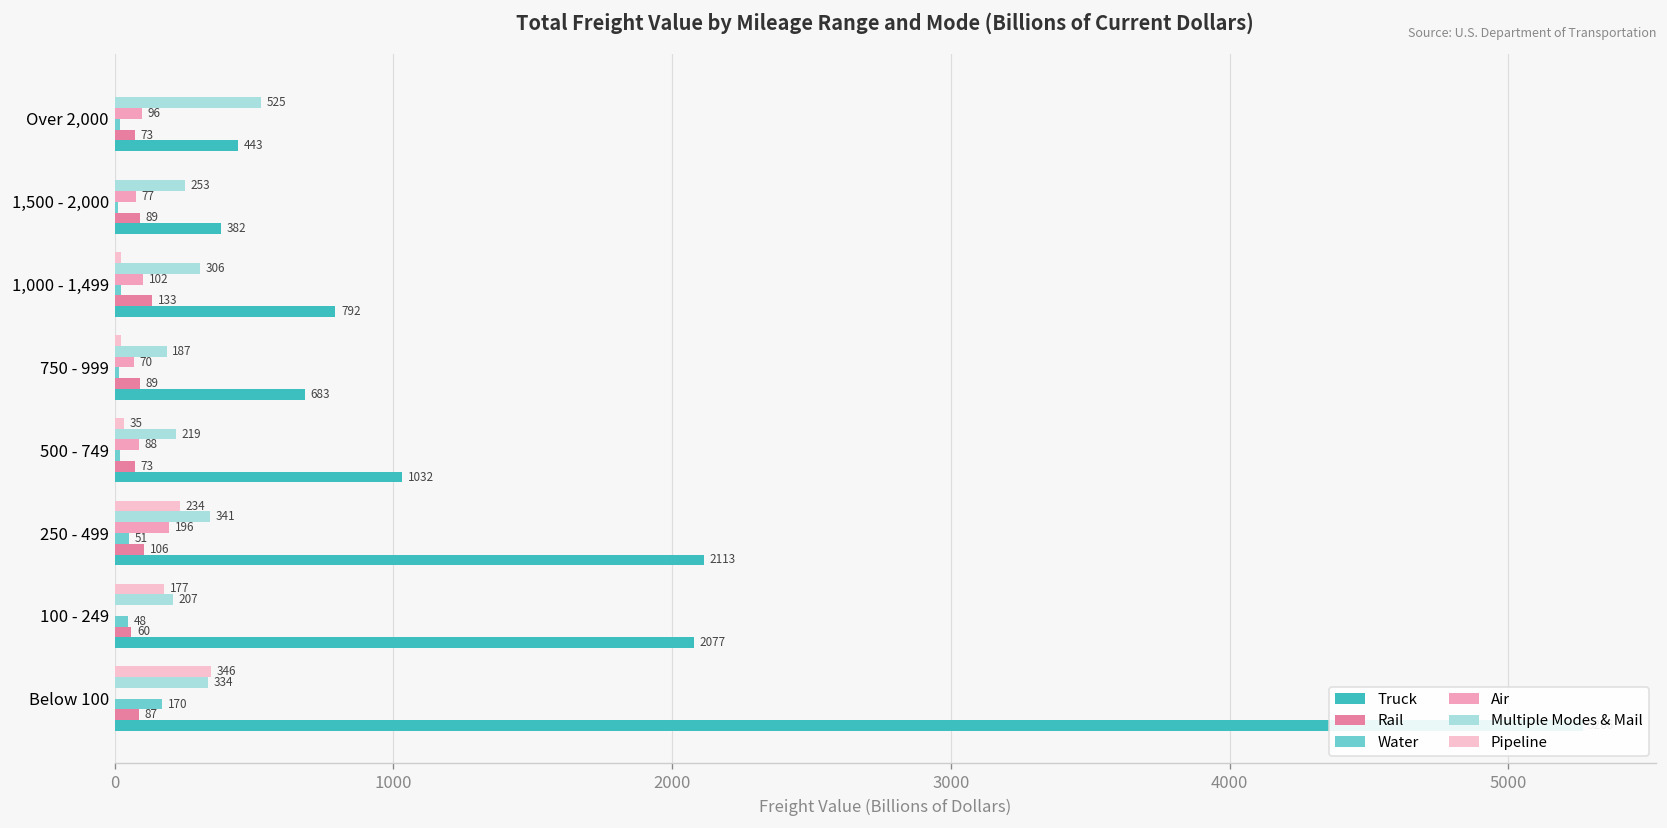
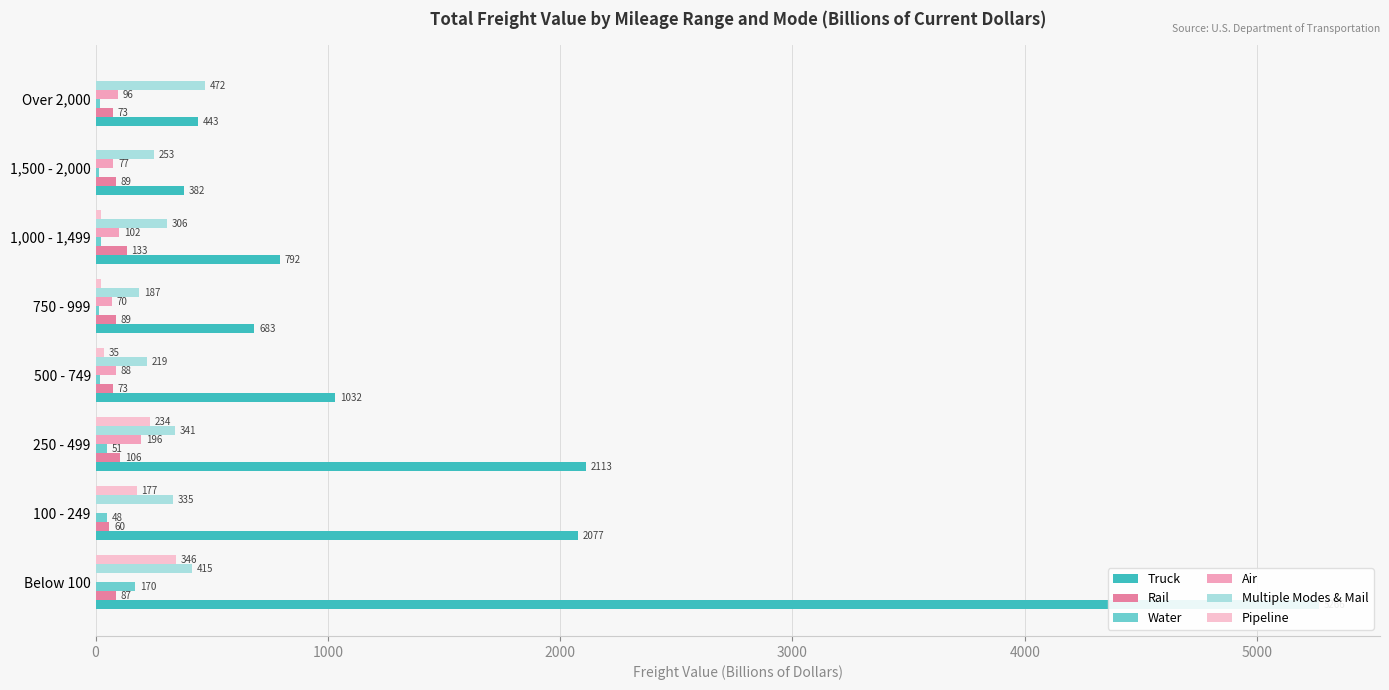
Multiple Modes & Mail, Over 2,000: 525 -> 472
Multiple Modes & Mail, 100 - 249: 207 -> 335
Multiple Modes & Mail, Below 100: 334 -> 415
